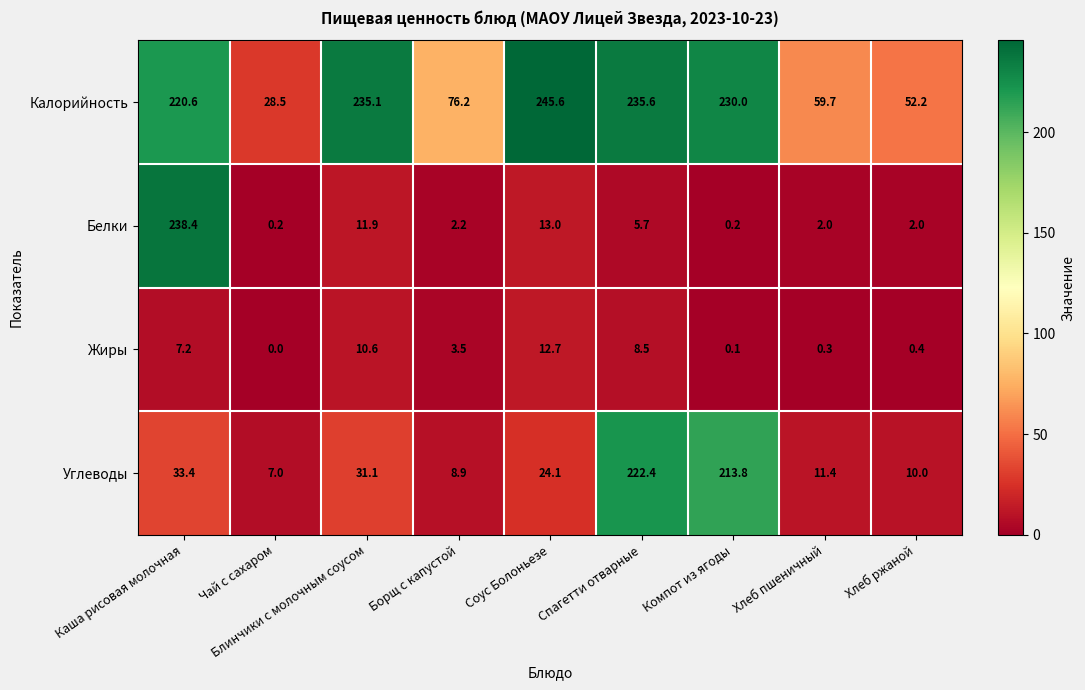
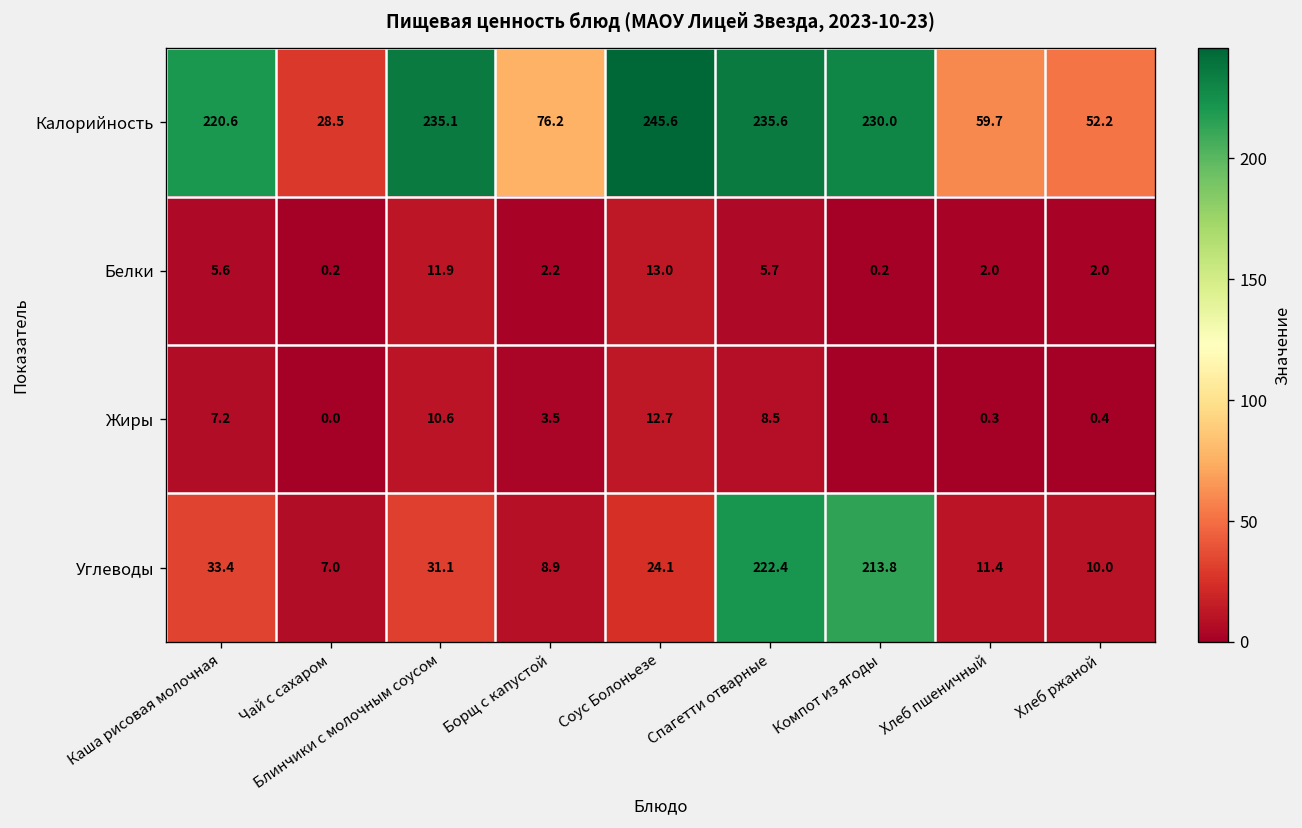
Белки, Каша рисовая молочная: 238.4 -> 5.6
